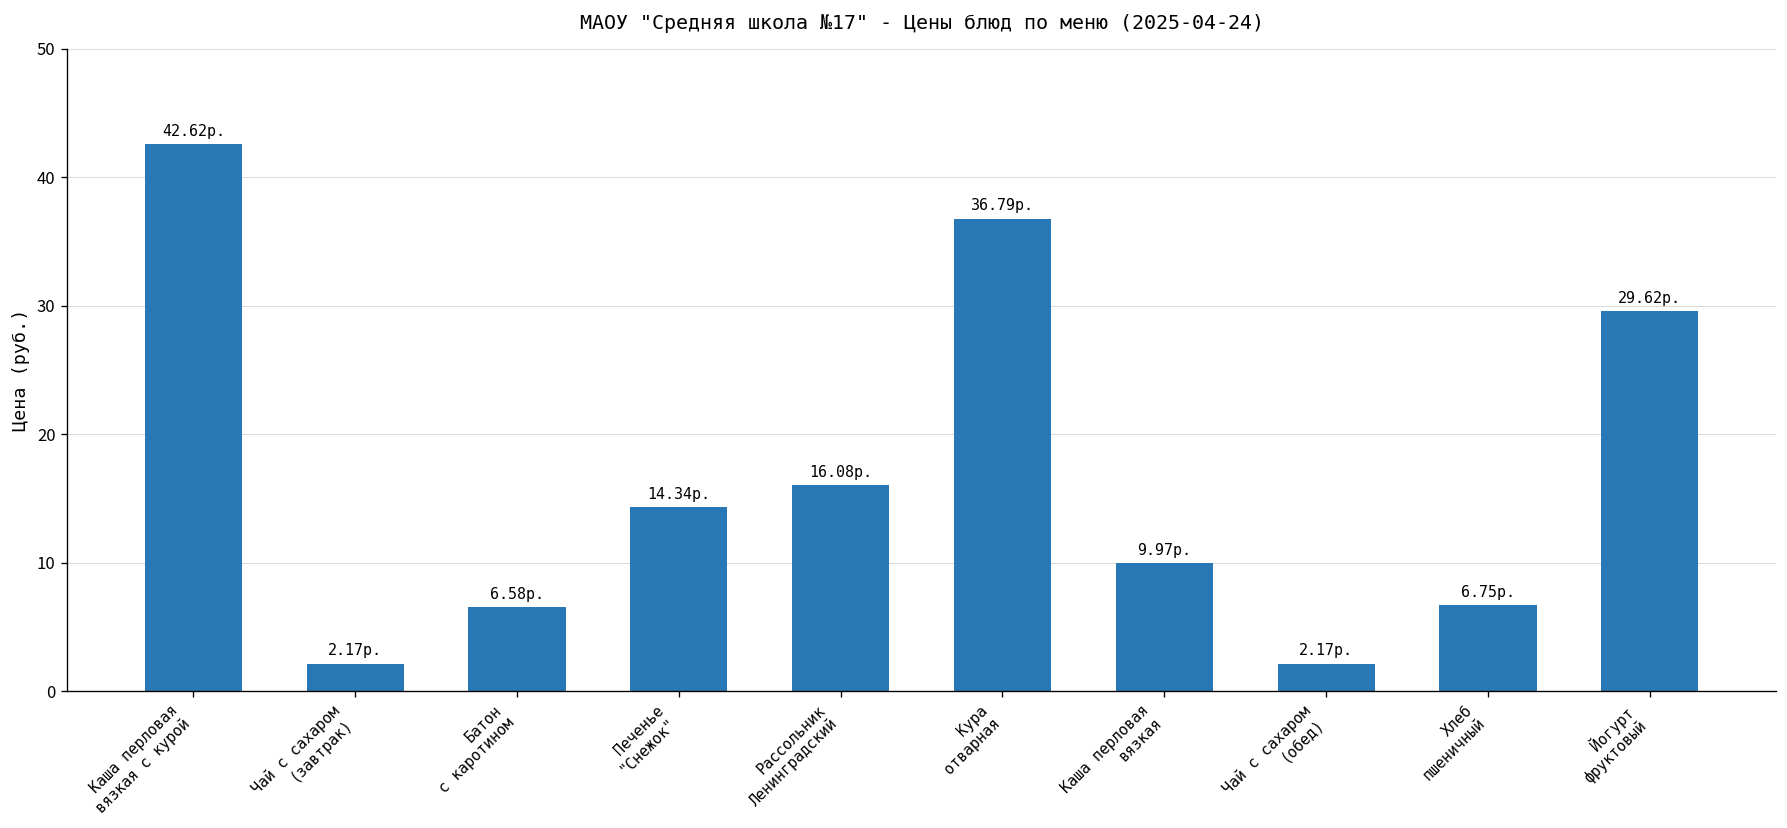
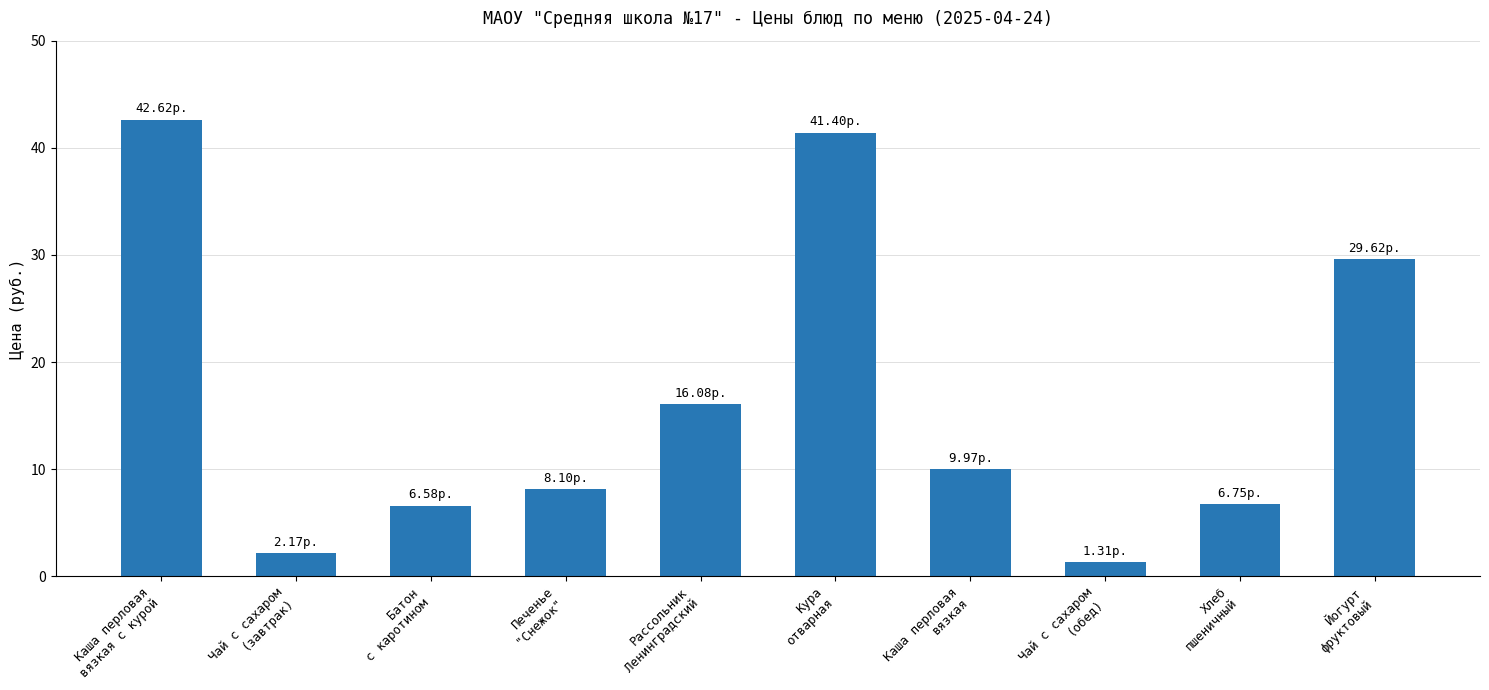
Печенье "Снежок": 14.34р. -> 8.10р.
Кура отварная: 36.79р. -> 41.40р.
Чай с сахаром (обед): 2.17р. -> 1.31р.
